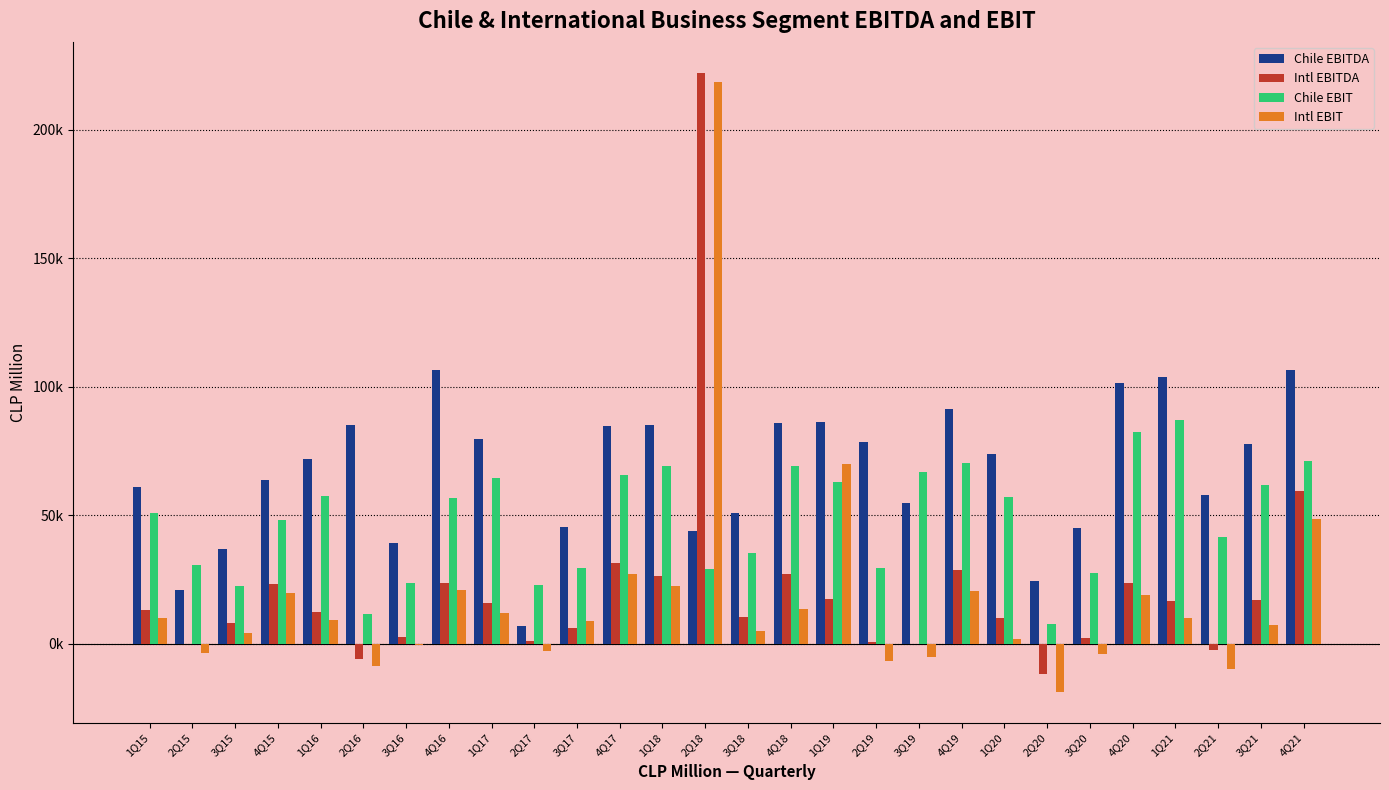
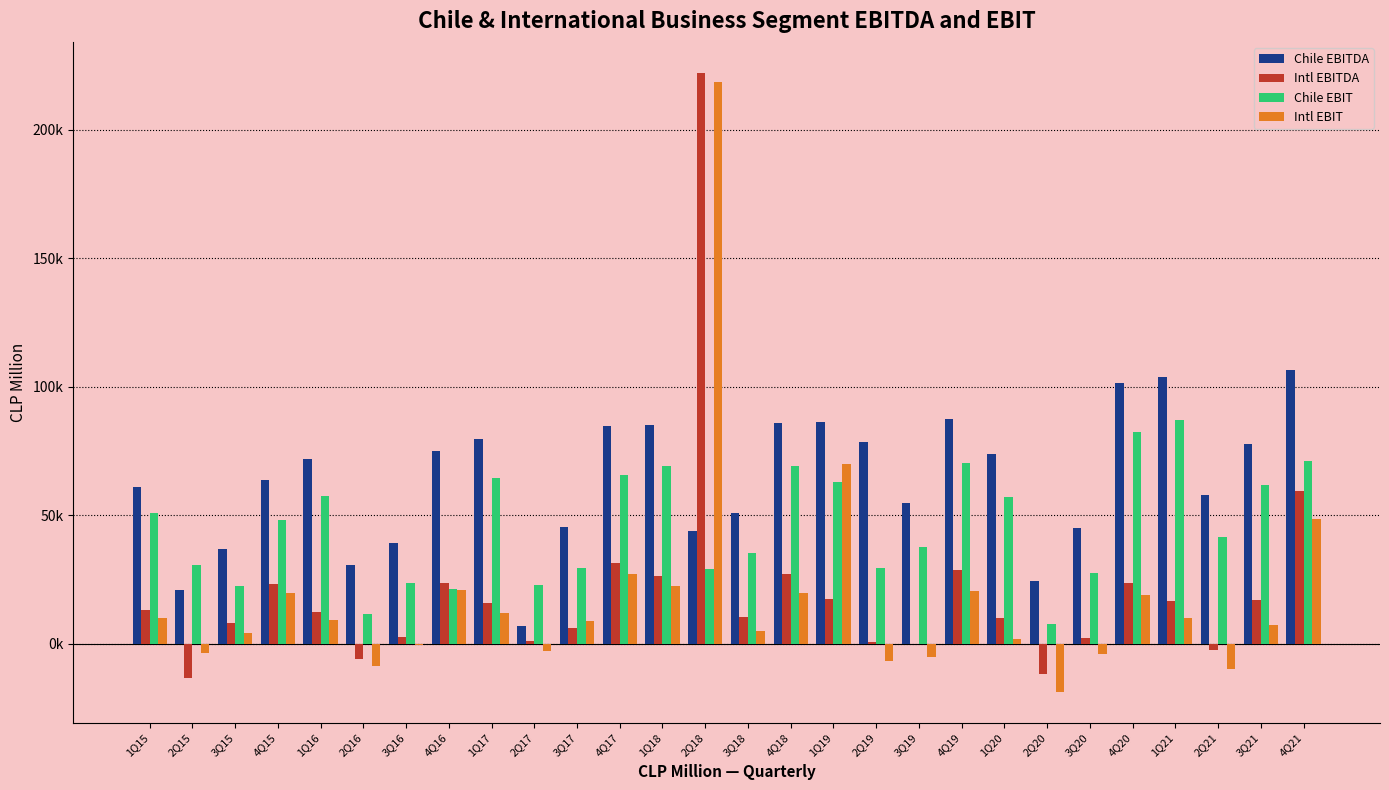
Intl EBITDA, 2Q15: 0 -> -13000
Chile EBITDA, 2Q16: 85000 -> 31000
Chile EBITDA, 4Q16: 107000 -> 75000
Chile EBIT, 4Q16: 57000 -> 21000
Intl EBIT, 4Q18: 14000 -> 20000
Chile EBIT, 3Q19: 67000 -> 38000
Chile EBITDA, 4Q19: 91000 -> 87000
